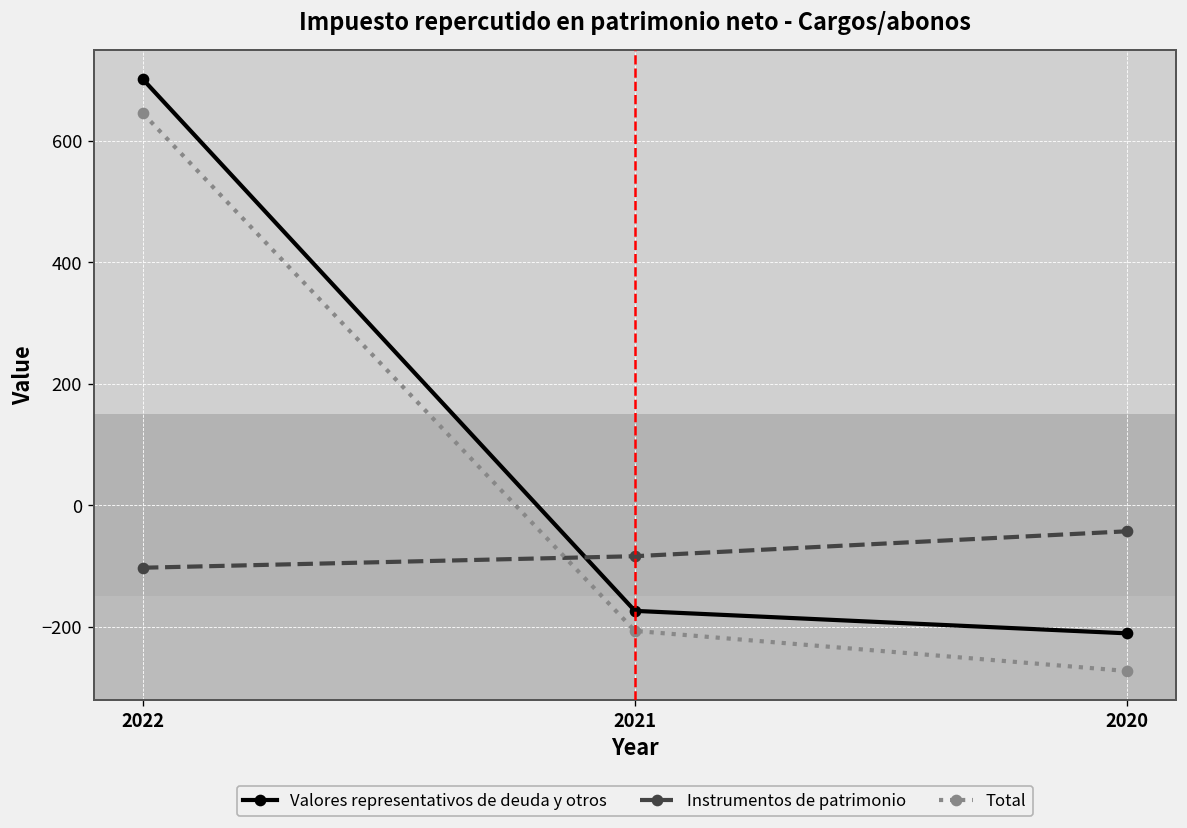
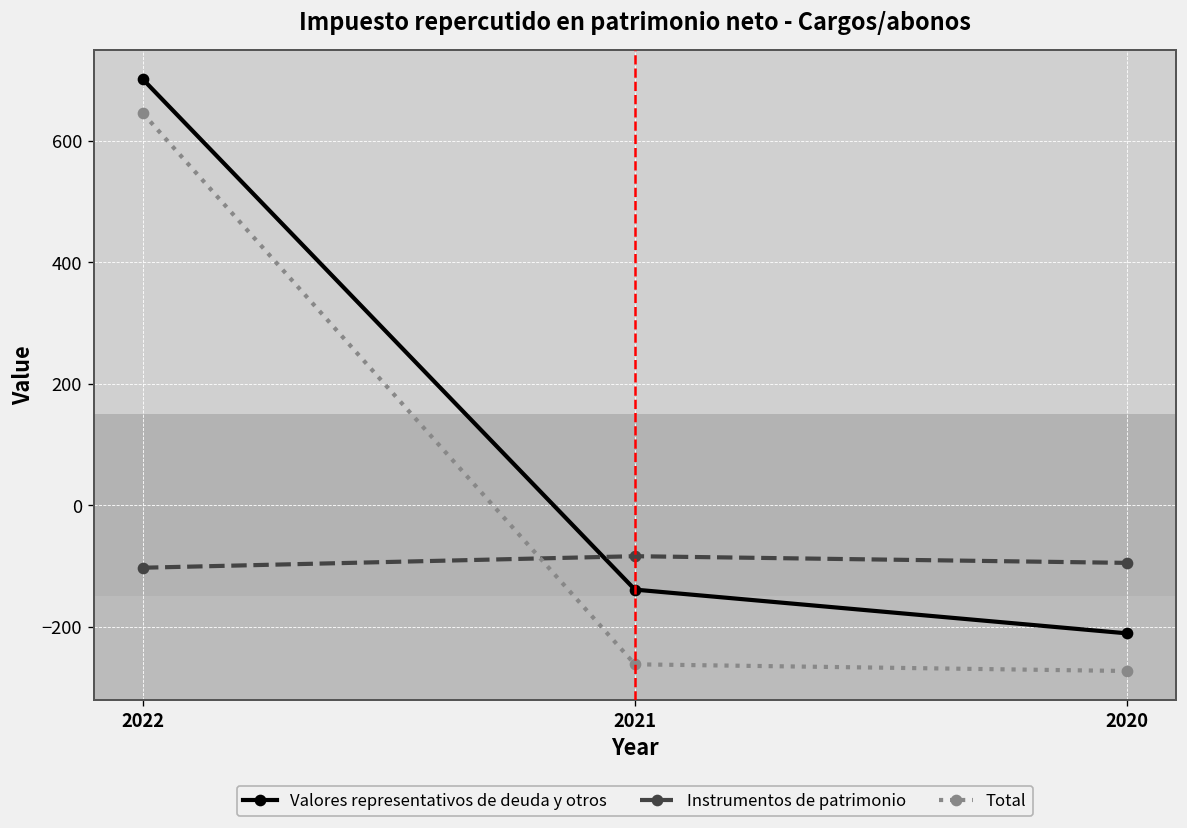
Valores representativos de deuda y otros, 2021: -170 -> -140
Total, 2021: -210 -> -260
Instrumentos de patrimonio, 2020: -40 -> -100
